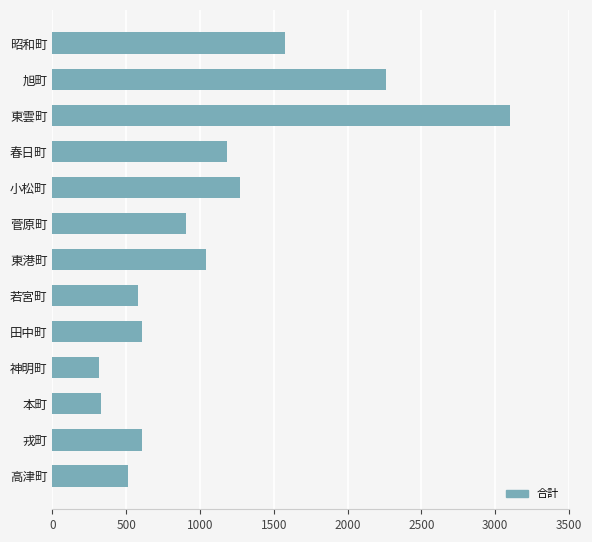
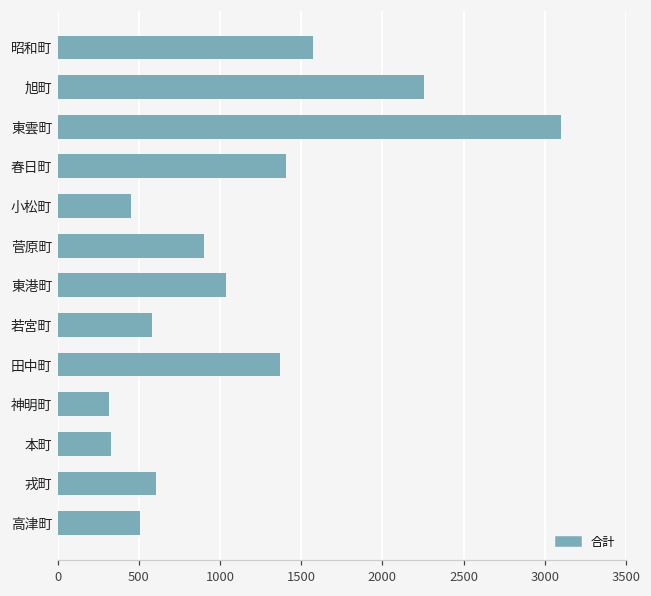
春日町: 1190 -> 1410
小松町: 1270 -> 450
田中町: 610 -> 1370
